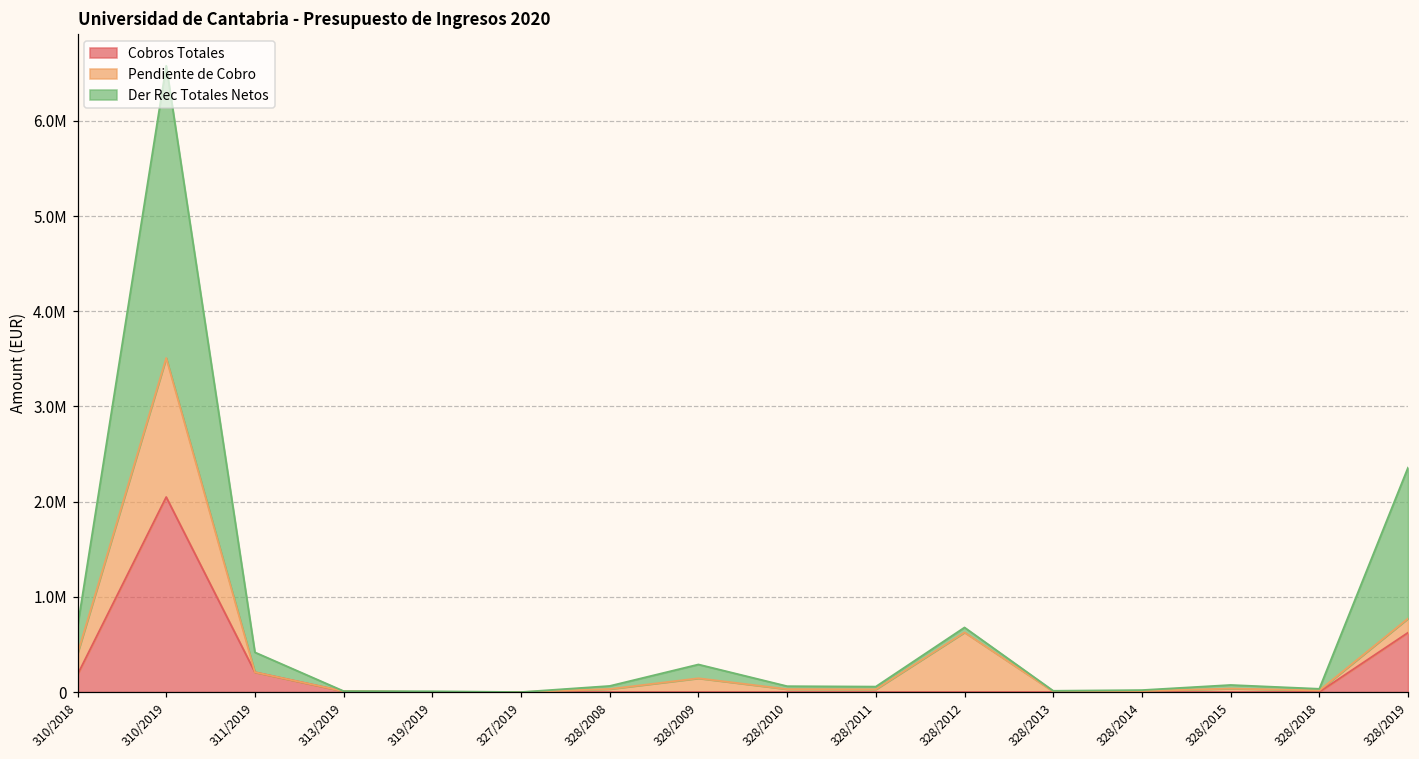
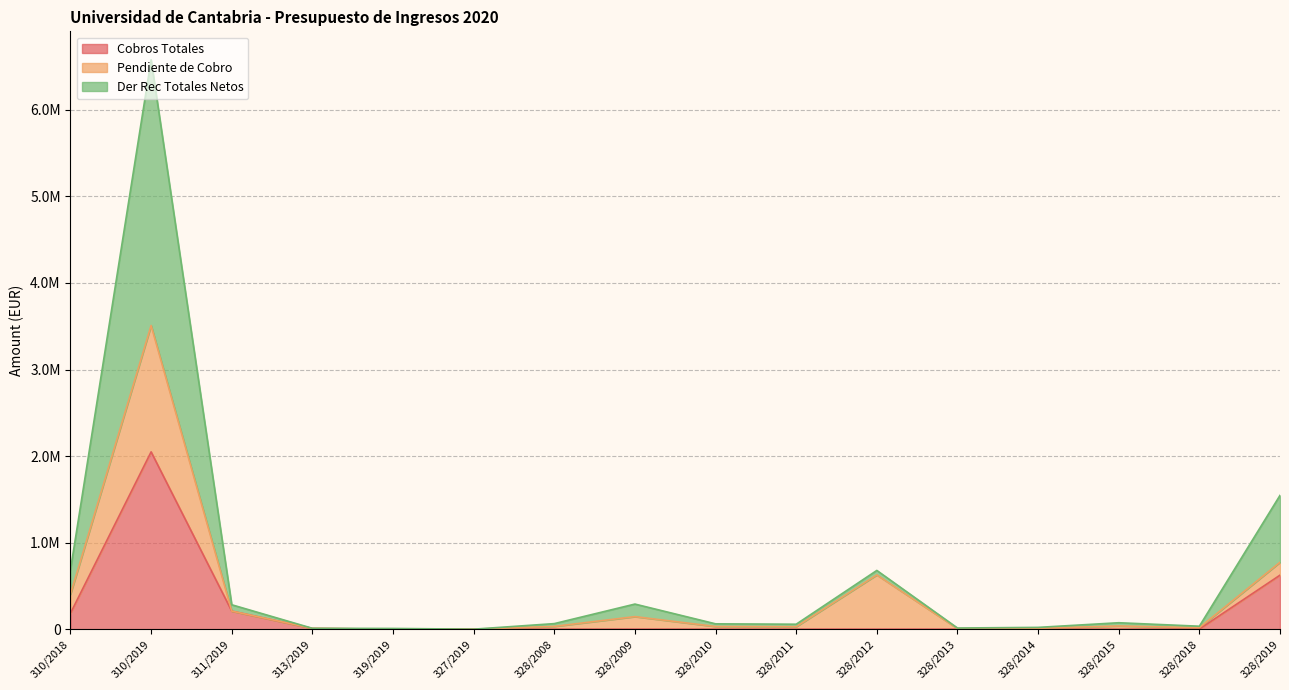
Der Rec Totales Netos, 311/2019: 200000 -> 100000
Der Rec Totales Netos, 328/2019: 1600000 -> 800000
